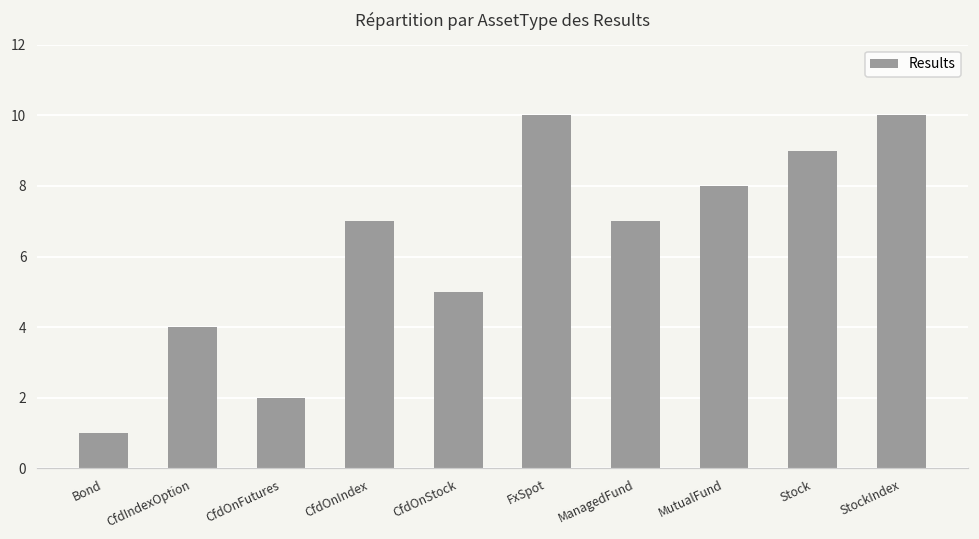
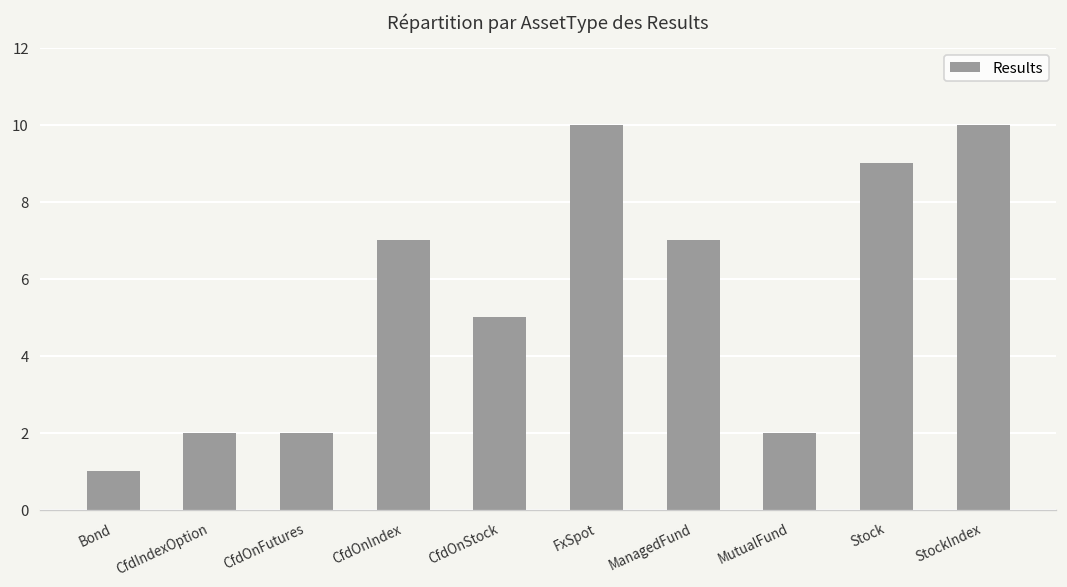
CfdIndexOption: 4 -> 2
MutualFund: 8 -> 2
